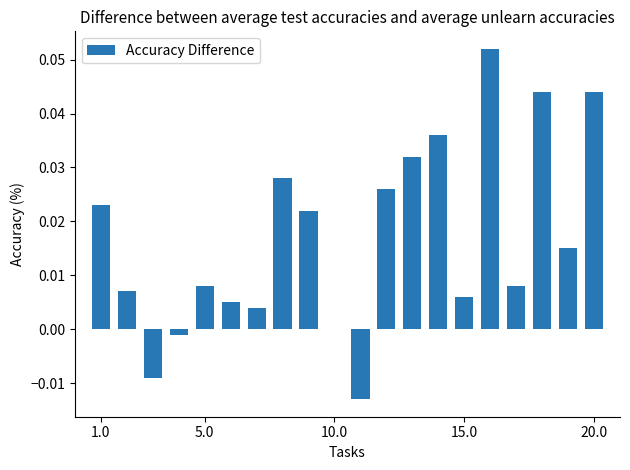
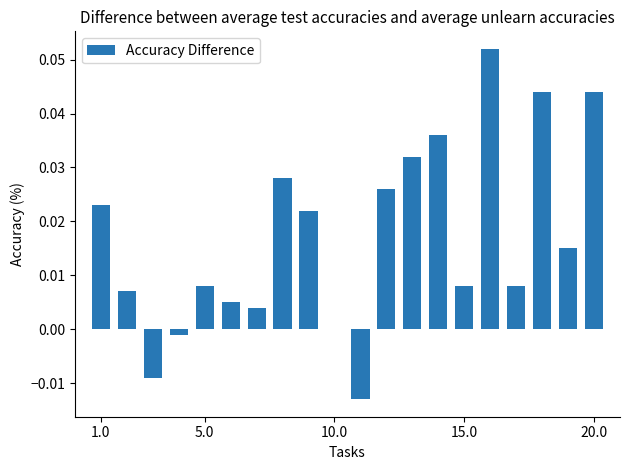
15.0: 0.006 -> 0.008
